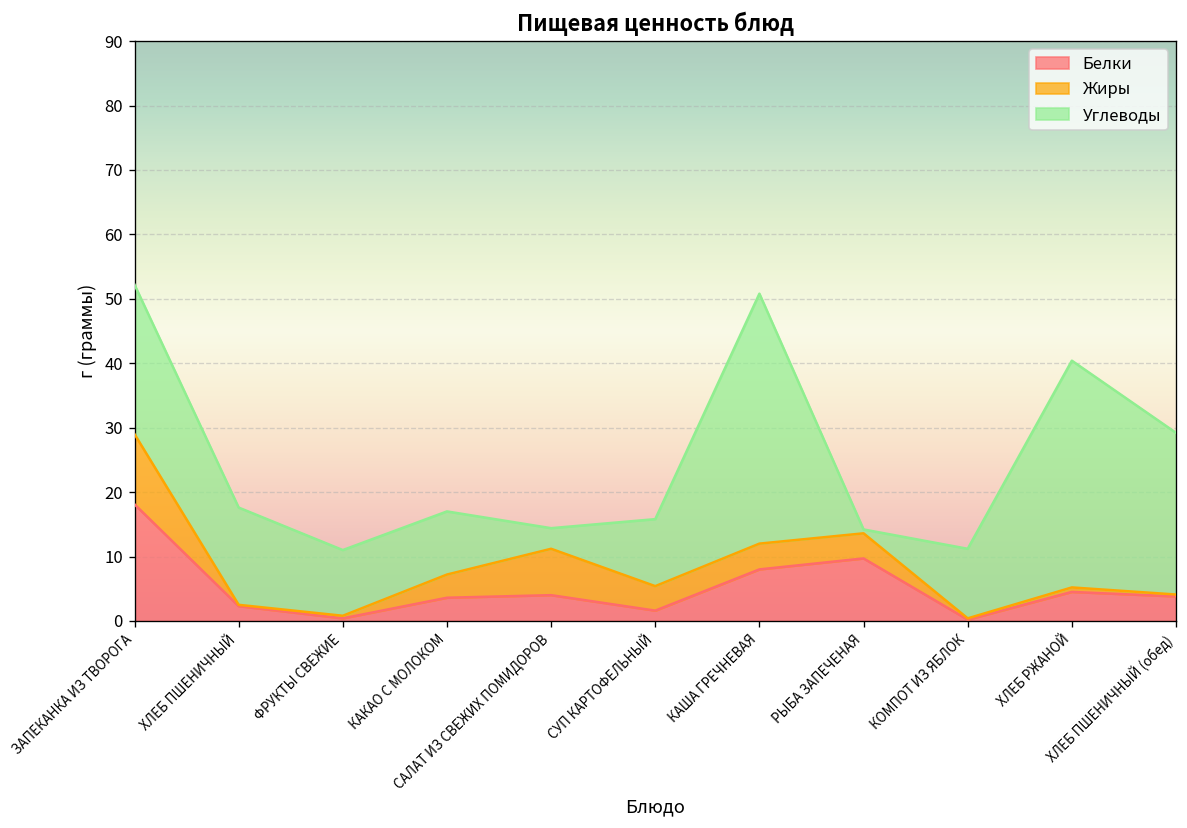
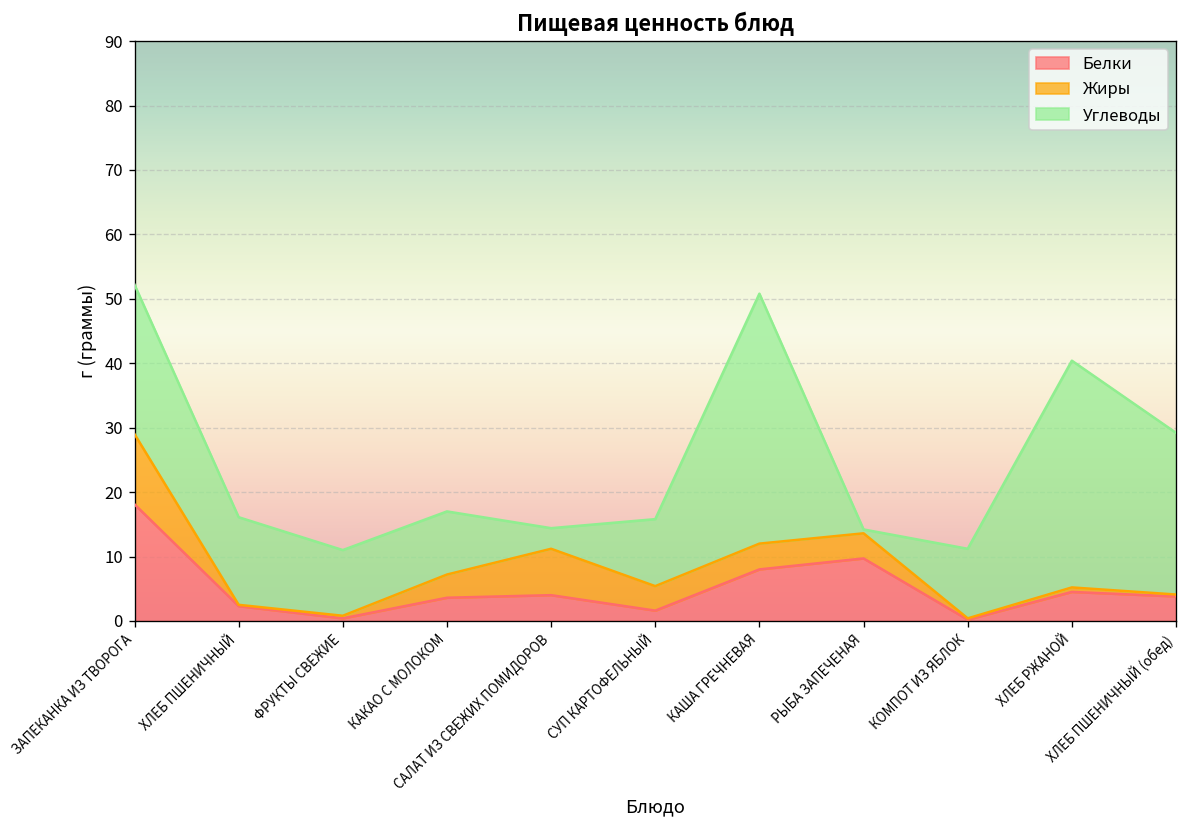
Углеводы, ХЛЕБ ПШЕНИЧНЫЙ: 15 -> 14
